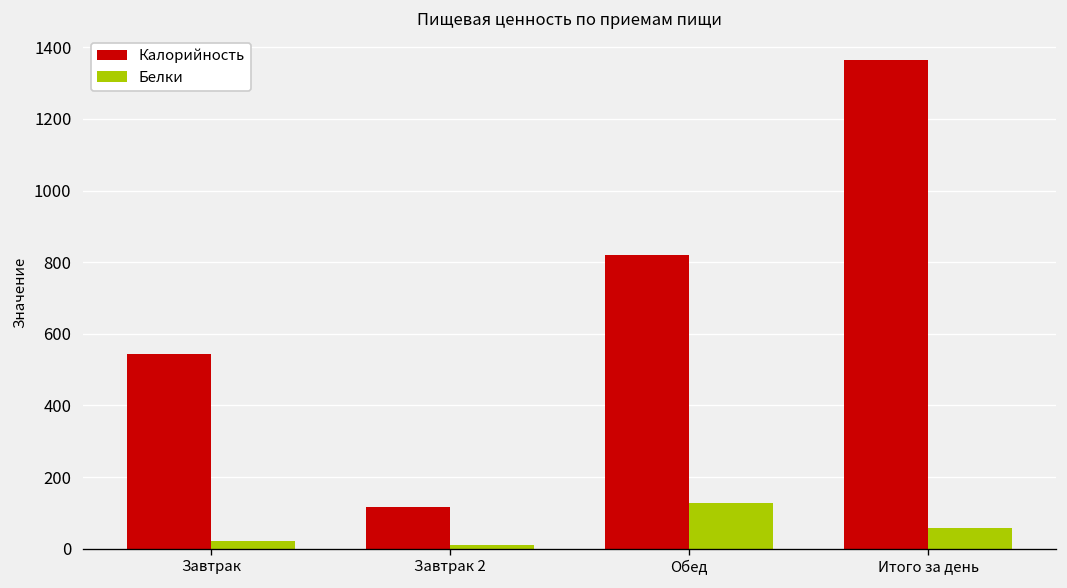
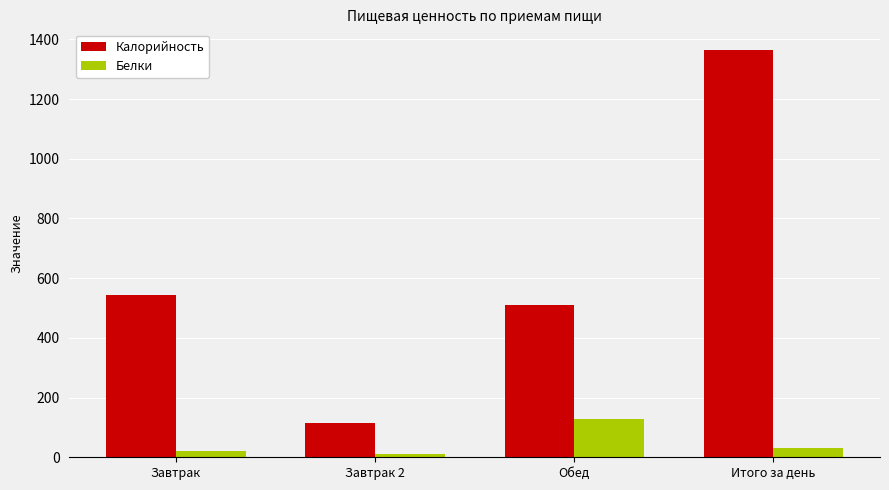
Калорийность, Обед: 820 -> 510
Белки, Итого за день: 60 -> 30
